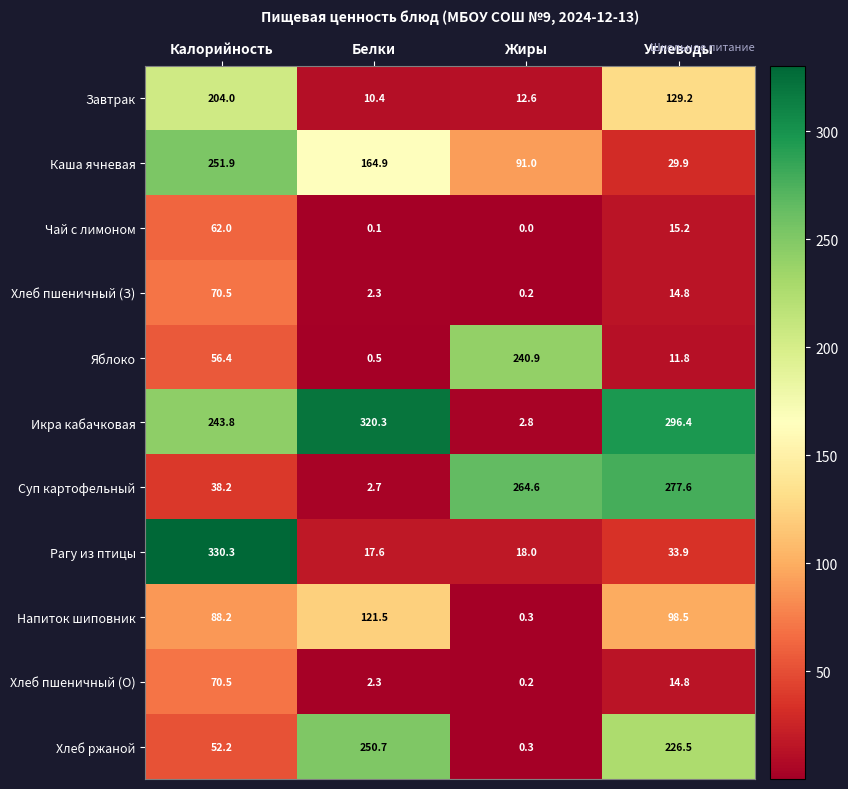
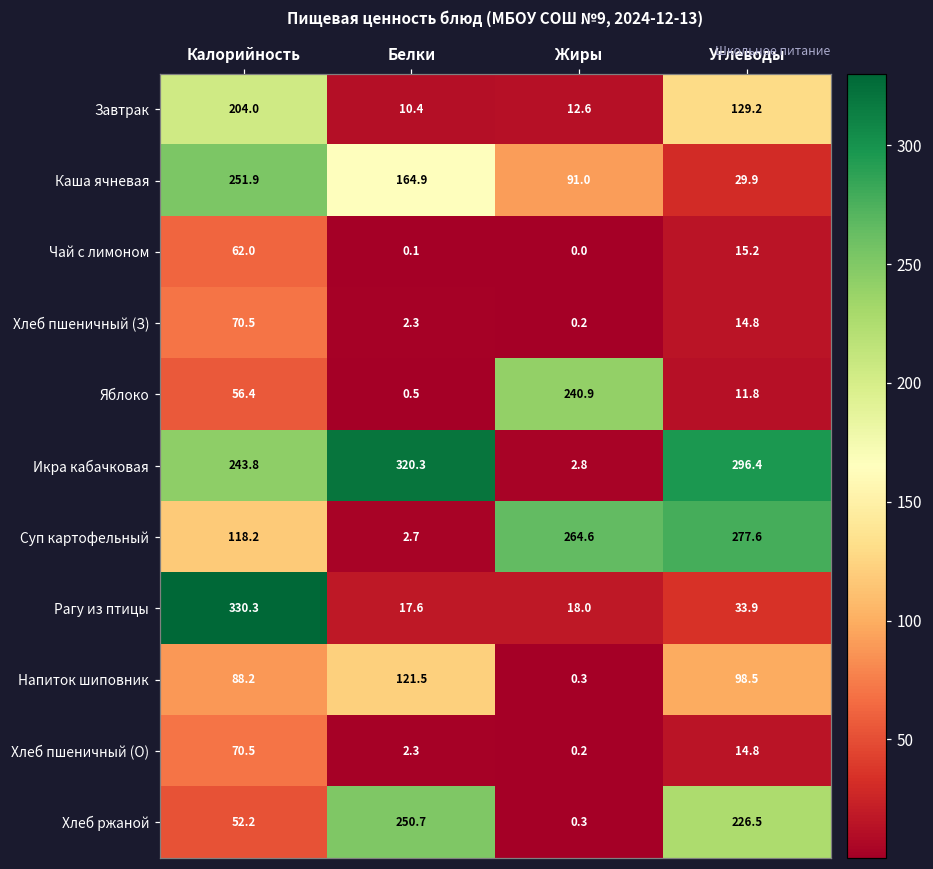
Суп картофельный, Калорийность: 38.2 -> 118.2
